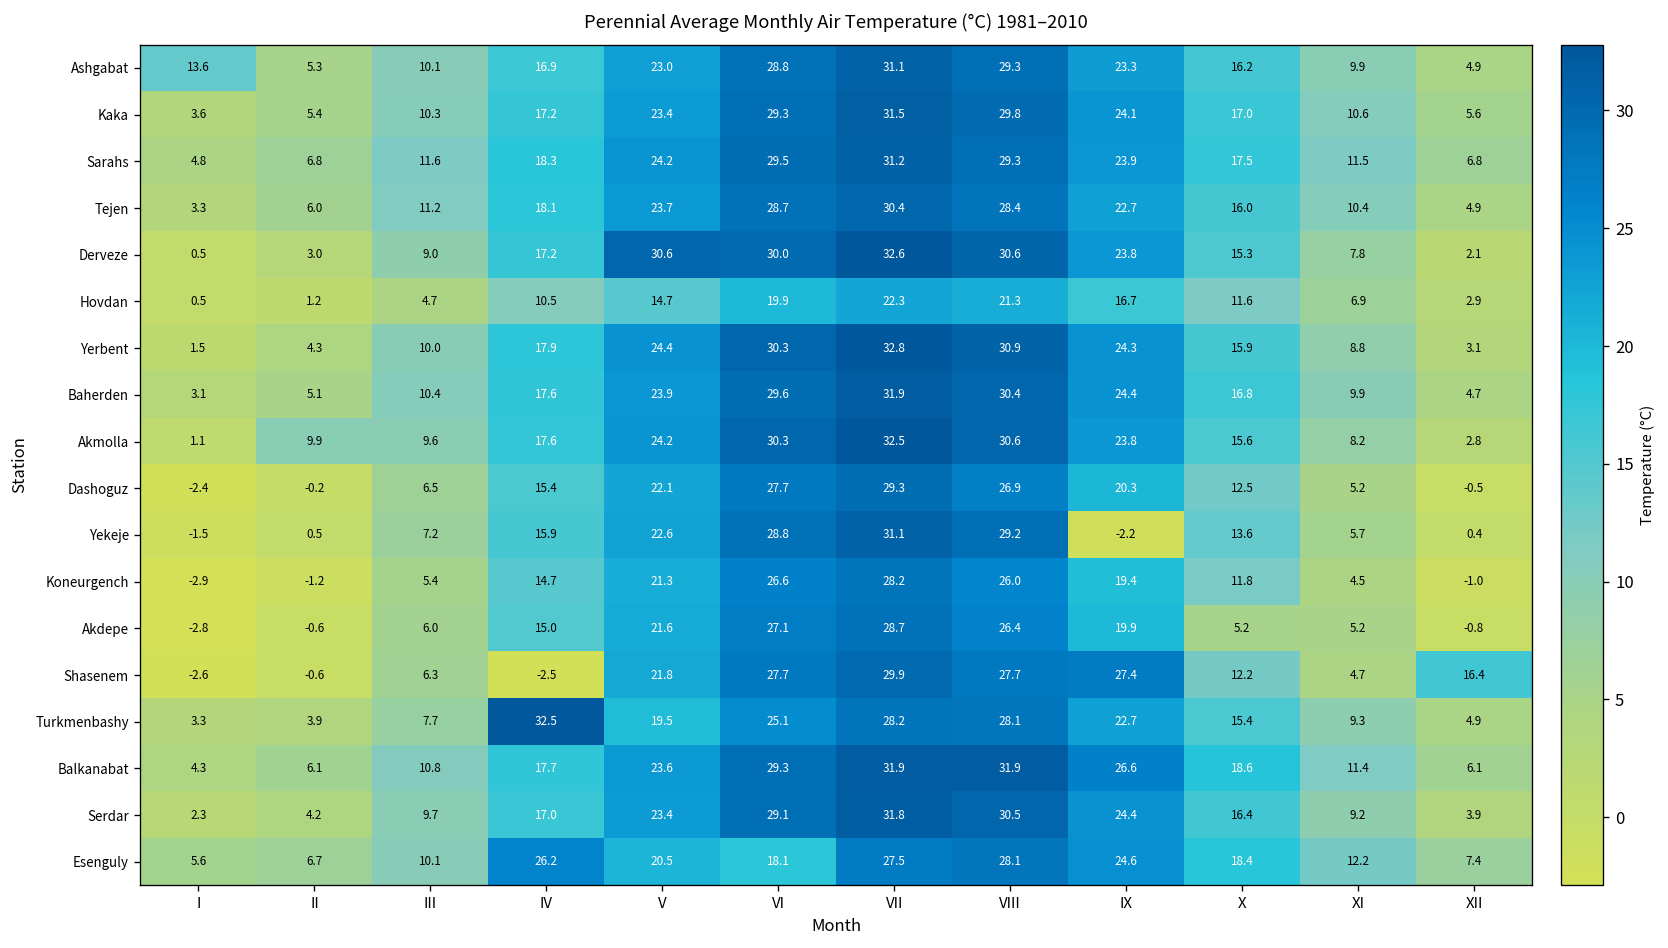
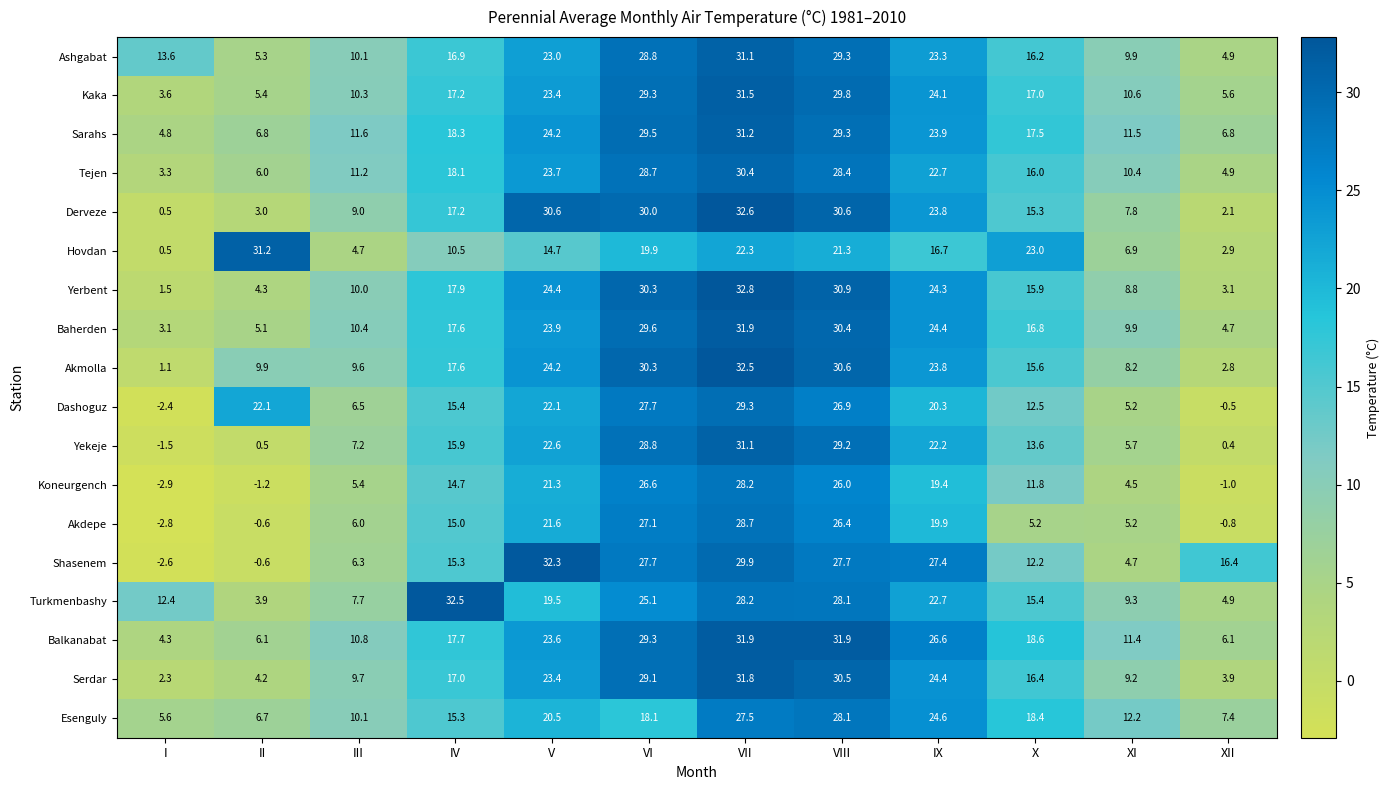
Hovdan, II: 1.2 -> 31.2
Hovdan, X: 11.6 -> 23.0
Dashoguz, II: -0.2 -> 22.1
Yekeje, IX: -2.2 -> 22.2
Shasenem, IV: -2.5 -> 15.3
Shasenem, V: 21.8 -> 32.3
Turkmenbashy, I: 3.3 -> 12.4
Esenguly, IV: 26.2 -> 15.3
